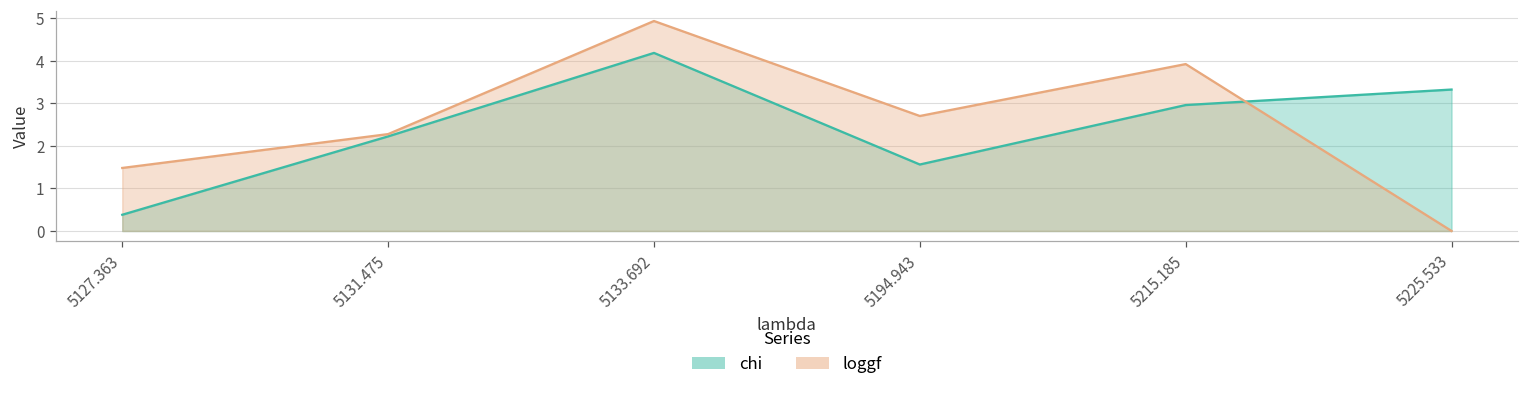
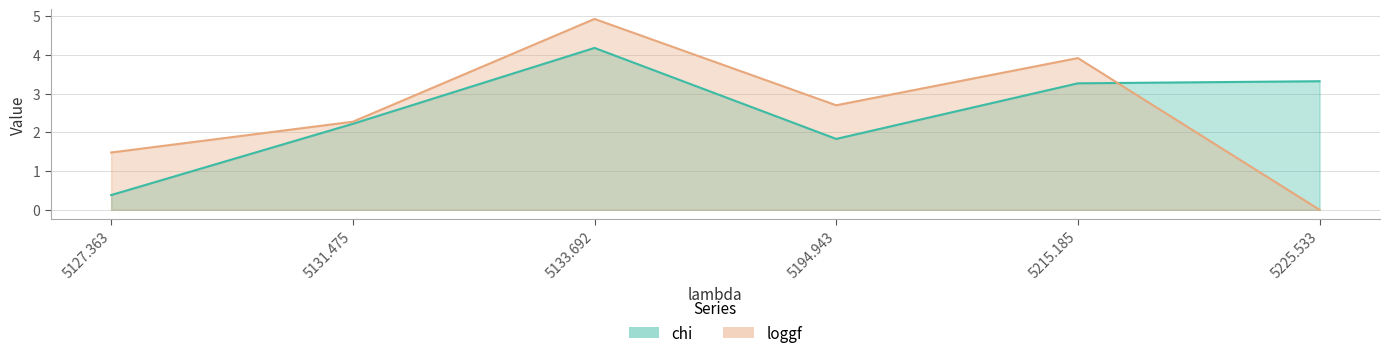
chi, 5194.943: 1.6 -> 1.8
chi, 5215.185: 3.0 -> 3.3
